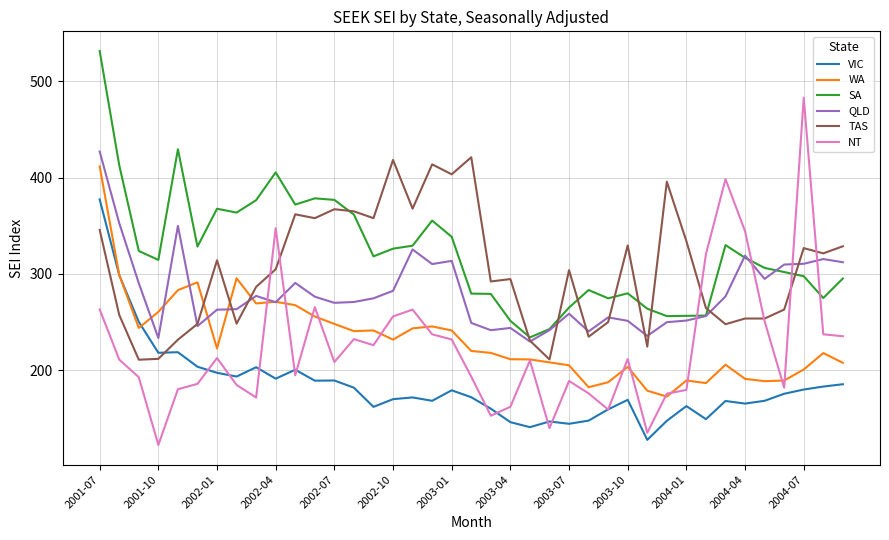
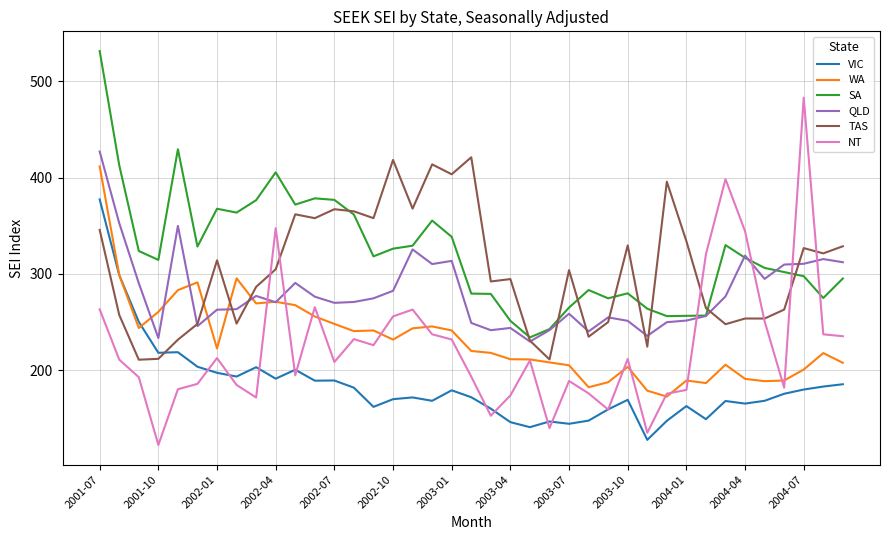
NT, 2003-04: 160 -> 170
